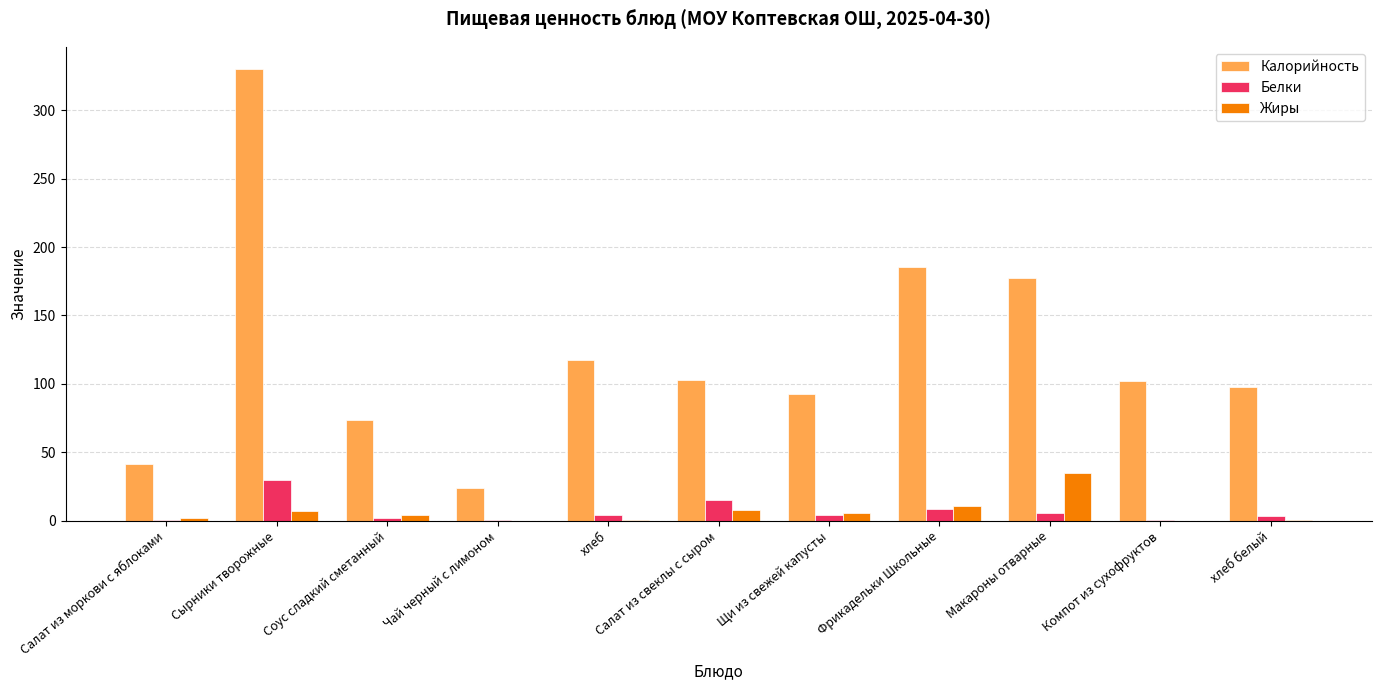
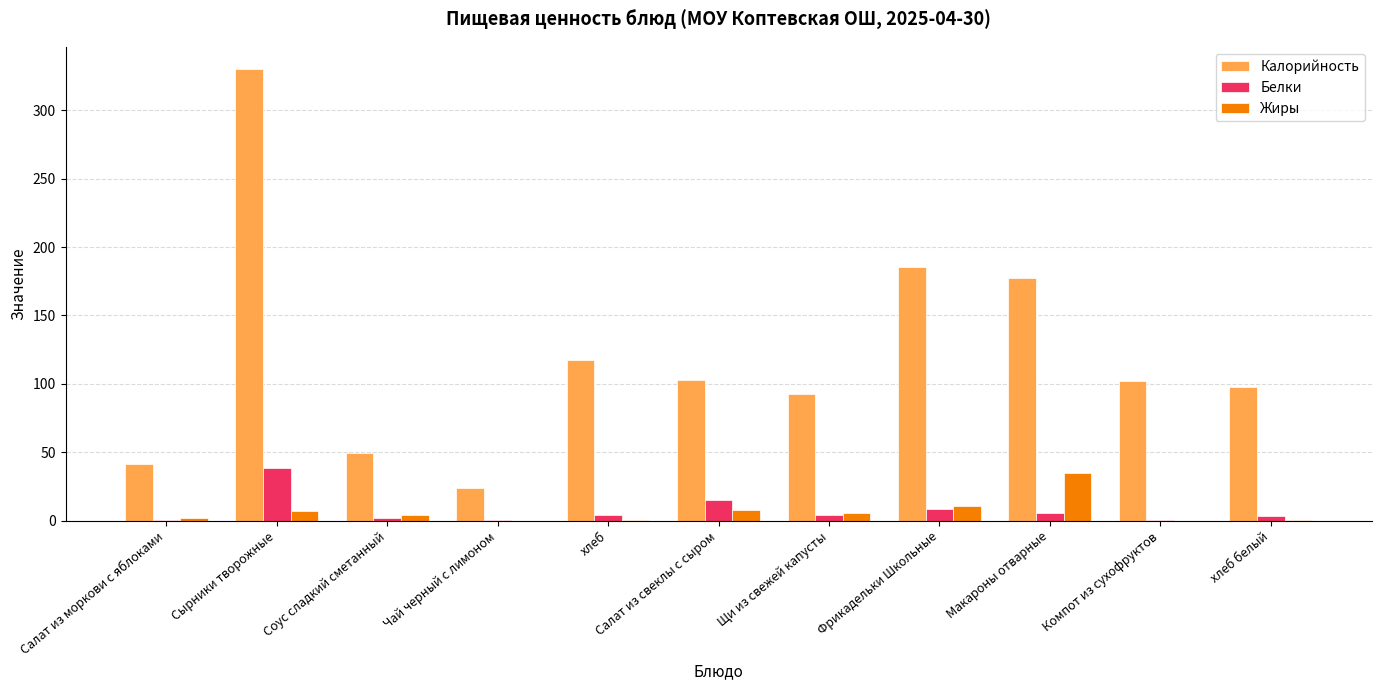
Белки, Сырники творожные: 30 -> 39
Калорийность, Соус сладкий сметанный: 74 -> 50
